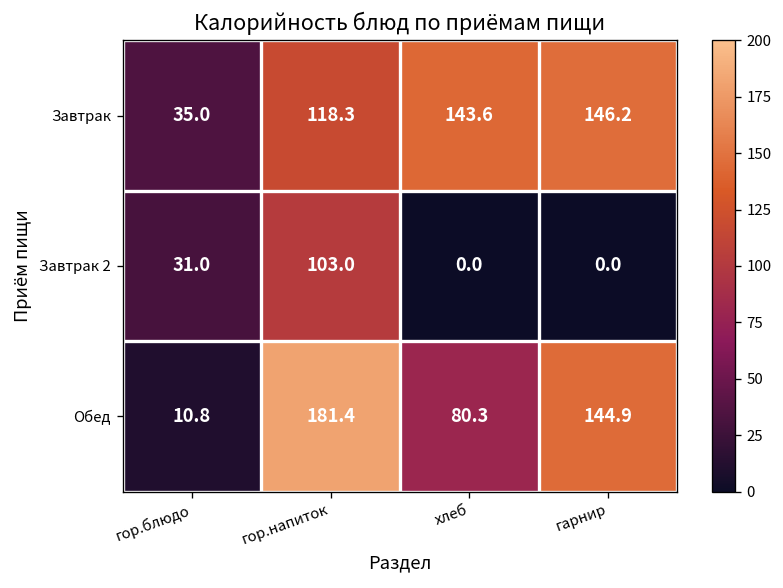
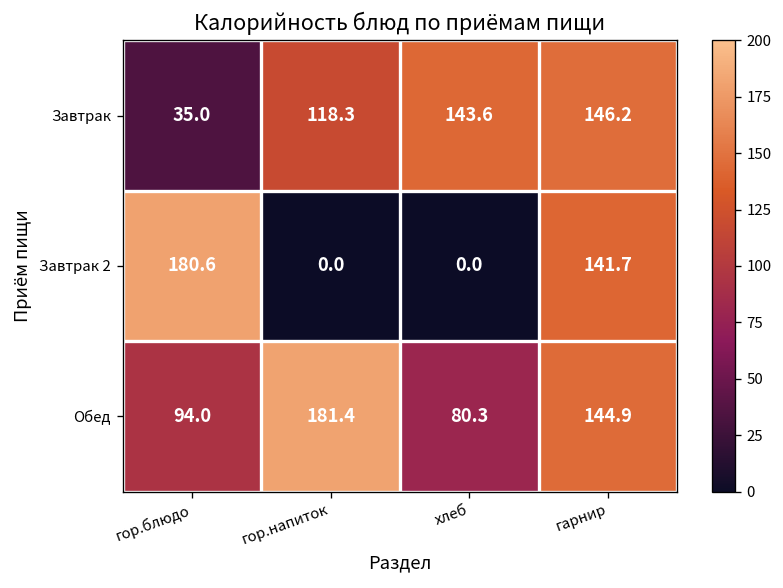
Завтрак 2, гор.блюдо: 31.0 -> 180.6
Завтрак 2, гор.напиток: 103.0 -> 0.0
Завтрак 2, гарнир: 0.0 -> 141.7
Обед, гор.блюдо: 10.8 -> 94.0
